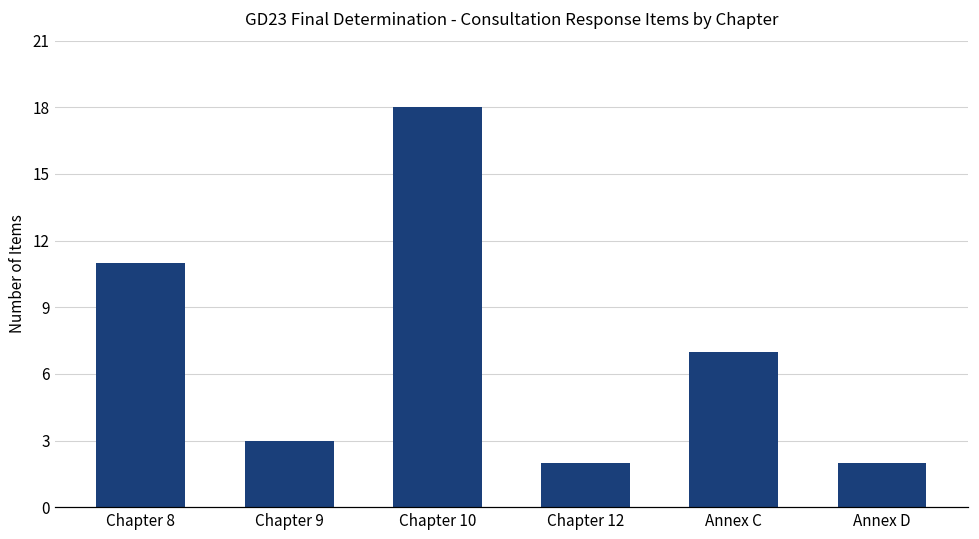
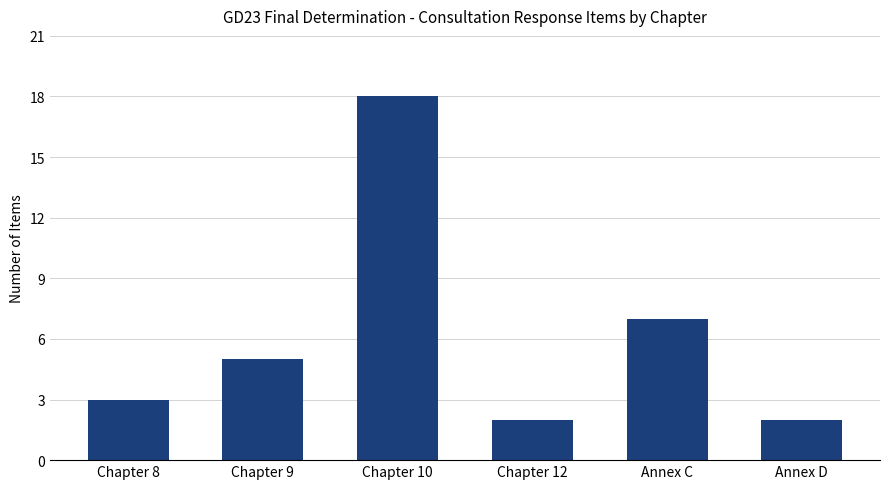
Chapter 8: 11 -> 3
Chapter 9: 3 -> 5
